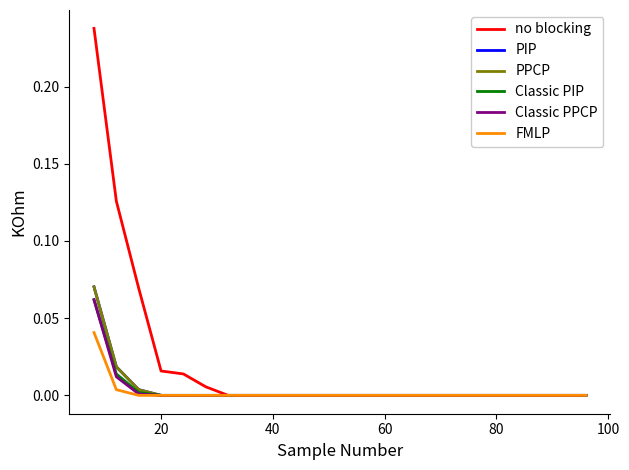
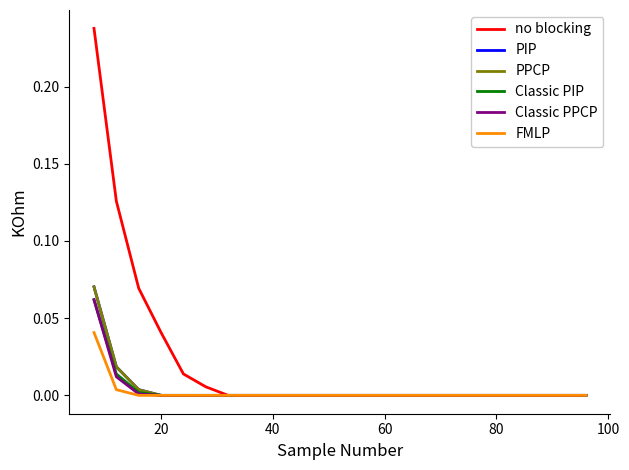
no blocking, 20: 0.016 -> 0.041
